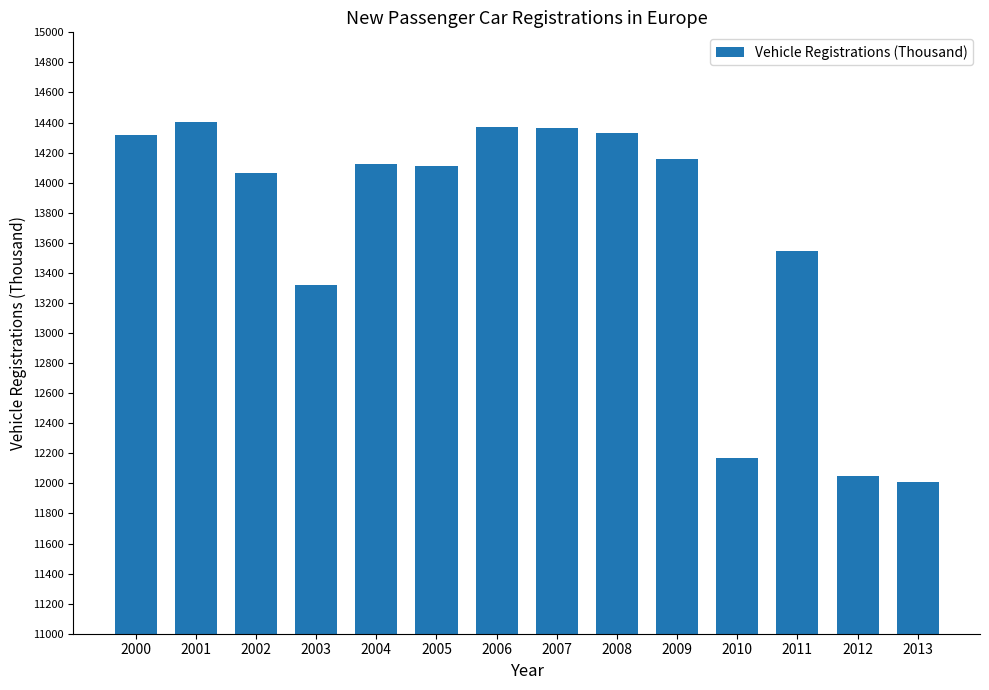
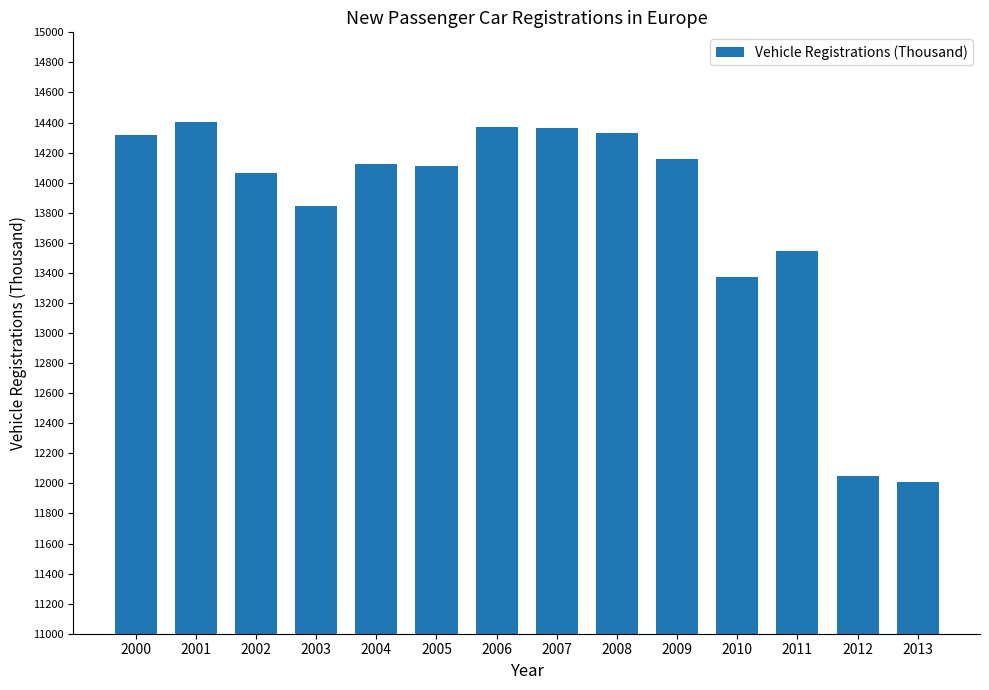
2003: 13320 -> 13840
2010: 12170 -> 13370
